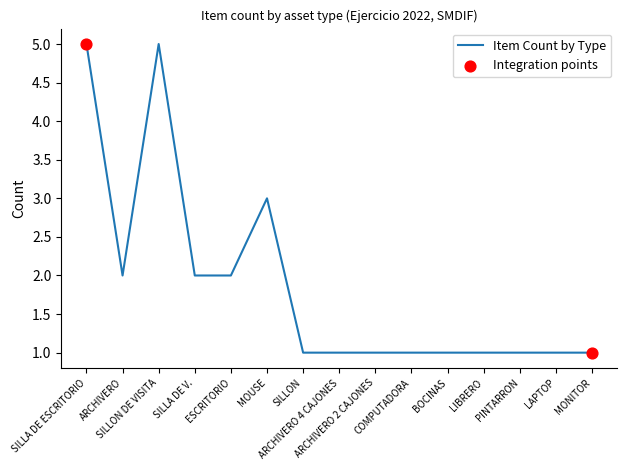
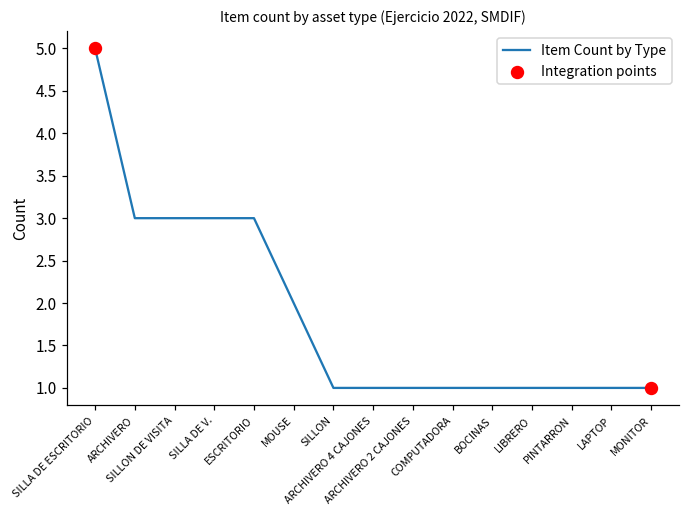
Item Count by Type, ARCHIVERO: 2 -> 3
Item Count by Type, SILLON DE VISITA: 5 -> 3
Item Count by Type, SILLA DE V.: 2 -> 3
Item Count by Type, ESCRITORIO: 2 -> 3
Item Count by Type, MOUSE: 3 -> 2
